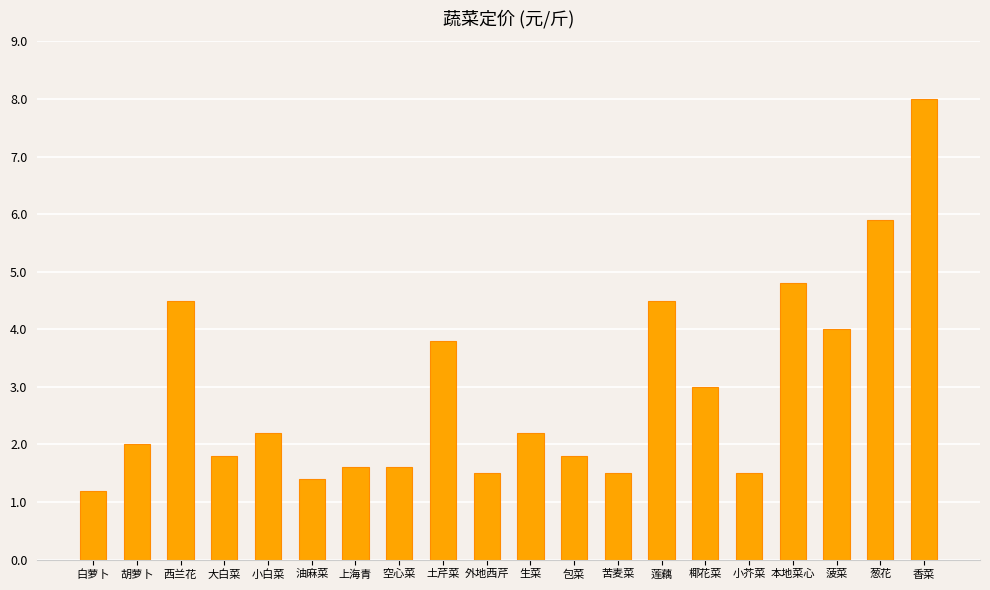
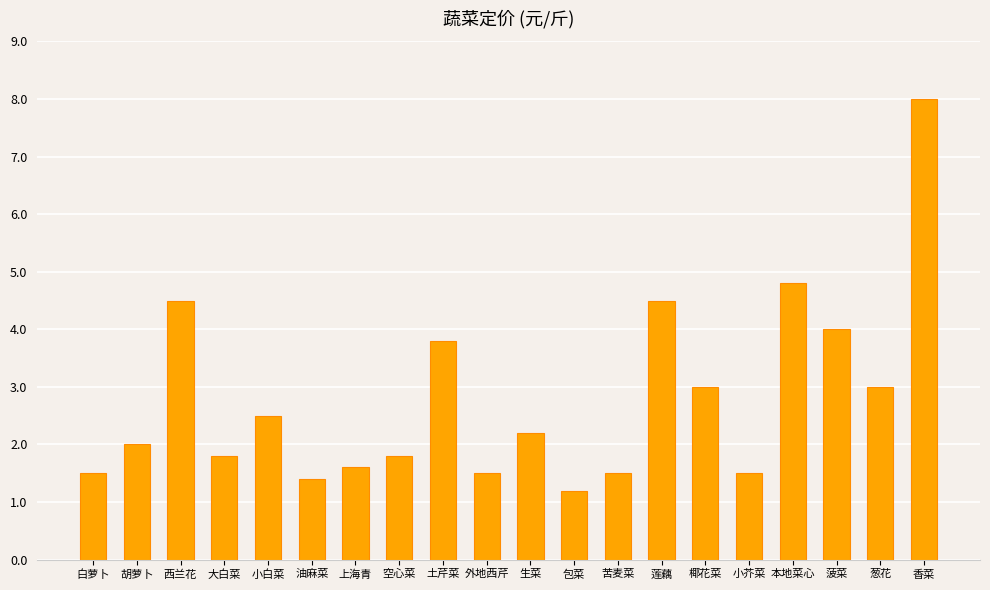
白萝卜: 1.2 -> 1.5
小白菜: 2.2 -> 2.5
空心菜: 1.6 -> 1.8
包菜: 1.8 -> 1.2
葱花: 5.9 -> 3.0
